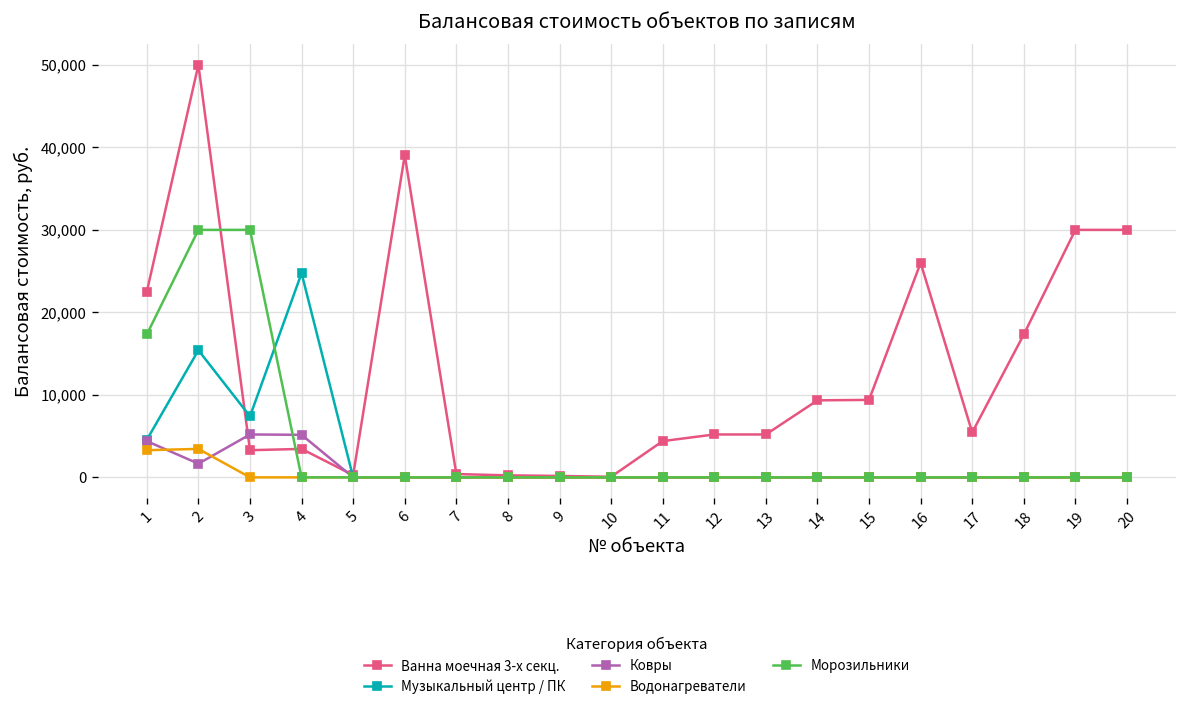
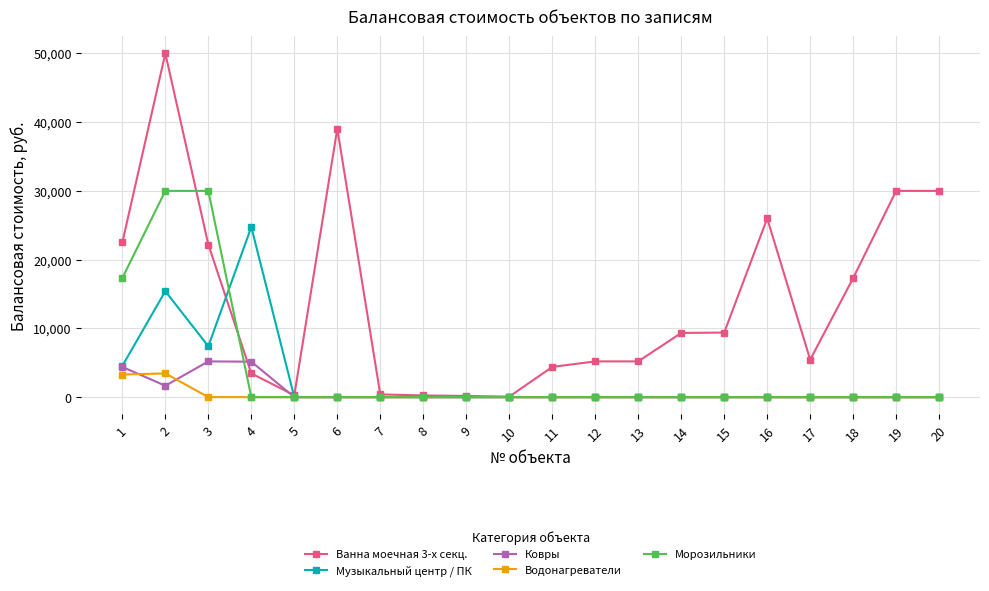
Ванна моечная 3-х секц., 3: 3,000 -> 22,000
